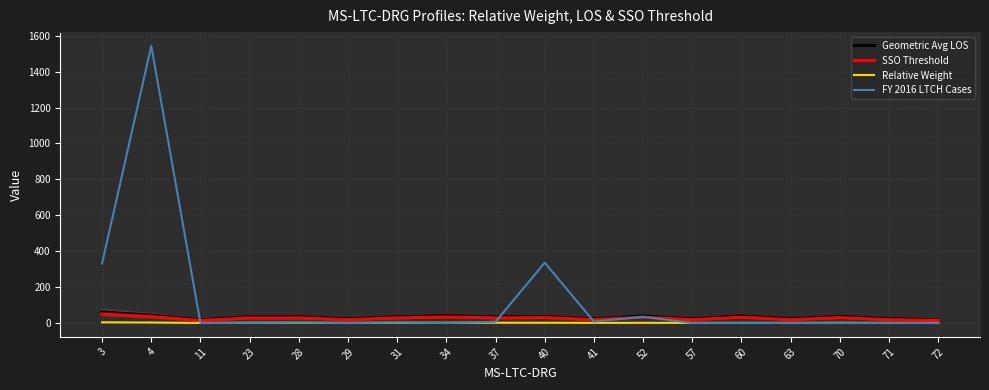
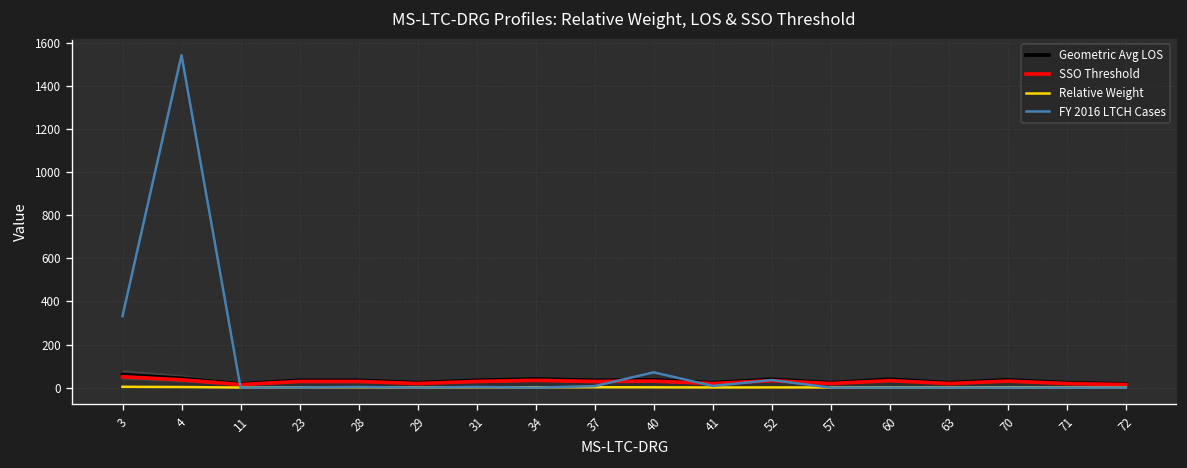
FY 2016 LTCH Cases, 40: 340 -> 70
